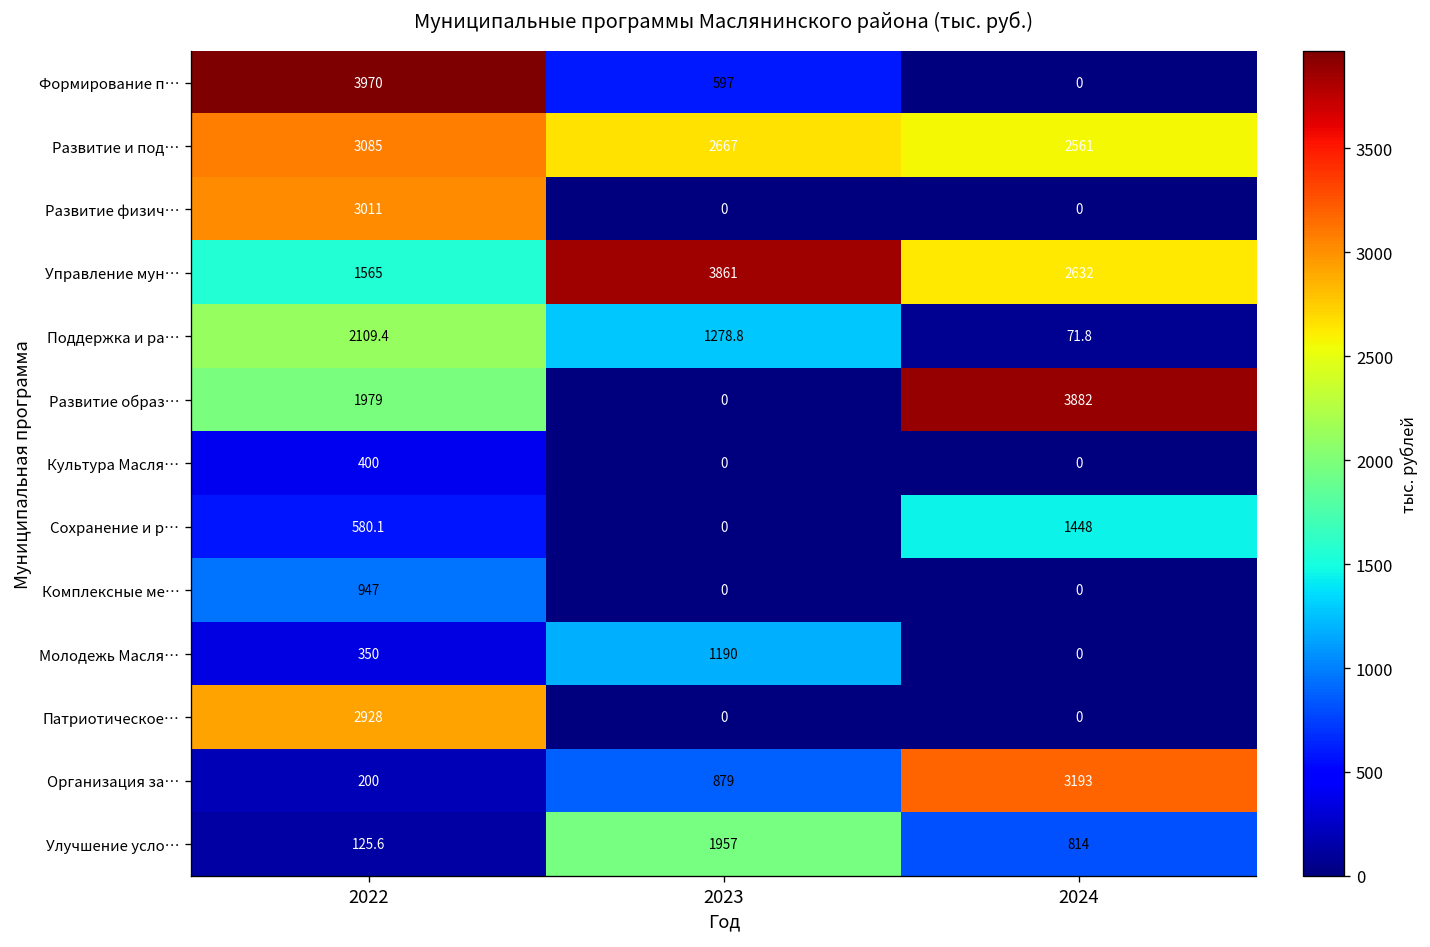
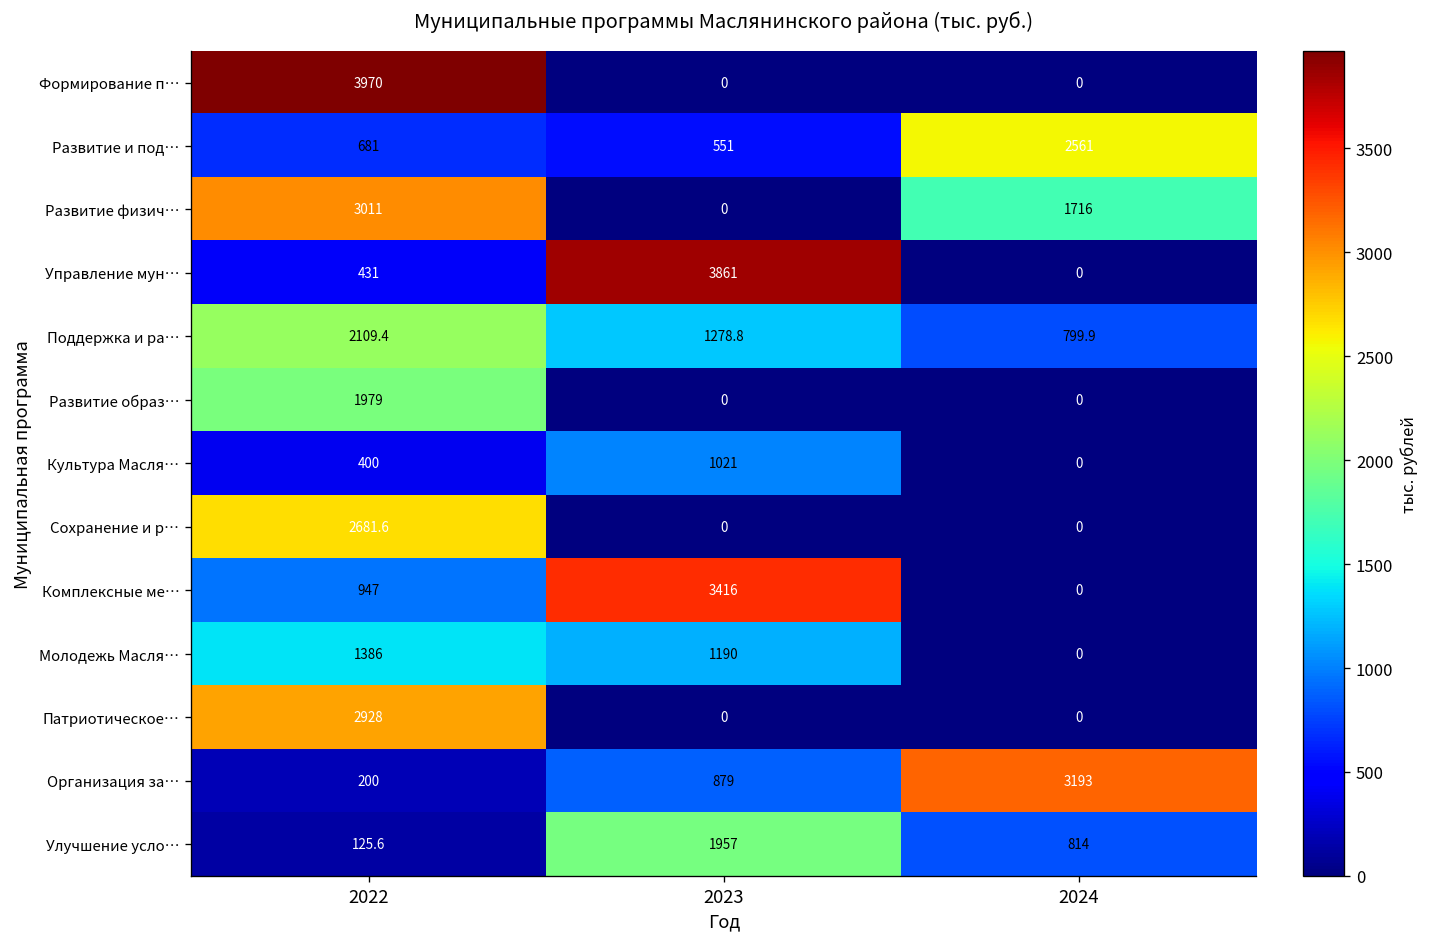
Формирование п…, 2023: 597 -> 0
Развитие и под…, 2022: 3085 -> 681
Развитие и под…, 2023: 2667 -> 551
Развитие физич…, 2024: 0 -> 1716
Управление мун…, 2022: 1565 -> 431
Управление мун…, 2024: 2632 -> 0
Поддержка и ра…, 2024: 71.8 -> 799.9
Развитие образ…, 2024: 3882 -> 0
Культура Масля…, 2023: 0 -> 1021
Сохранение и р…, 2022: 580.1 -> 2681.6
Сохранение и р…, 2024: 1448 -> 0
Комплексные ме…, 2023: 0 -> 3416
Молодежь Масля…, 2022: 350 -> 1386
